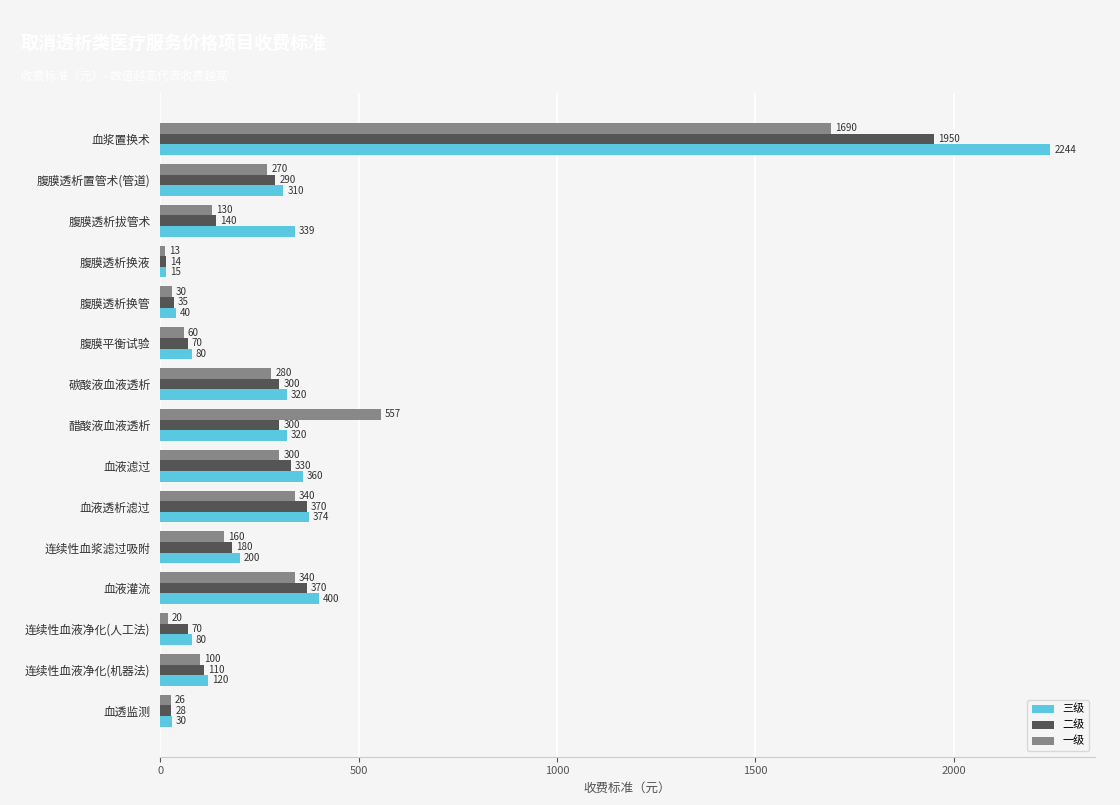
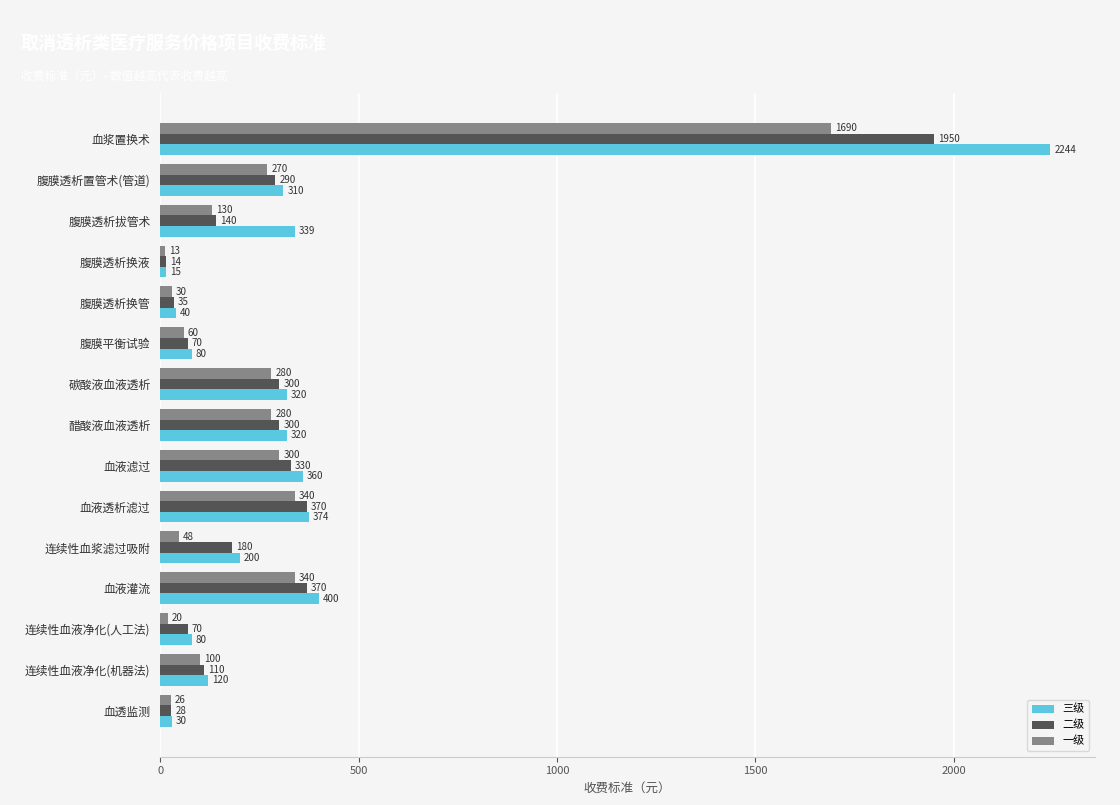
一级, 醋酸液血液透析: 557 -> 280
一级, 连续性血浆滤过吸附: 160 -> 48
